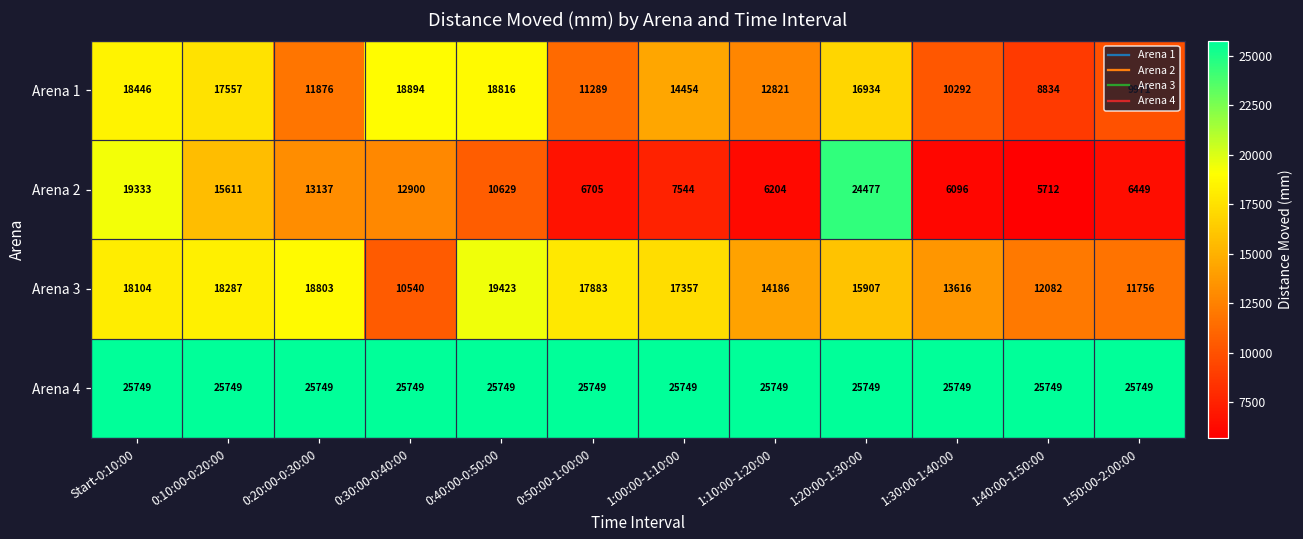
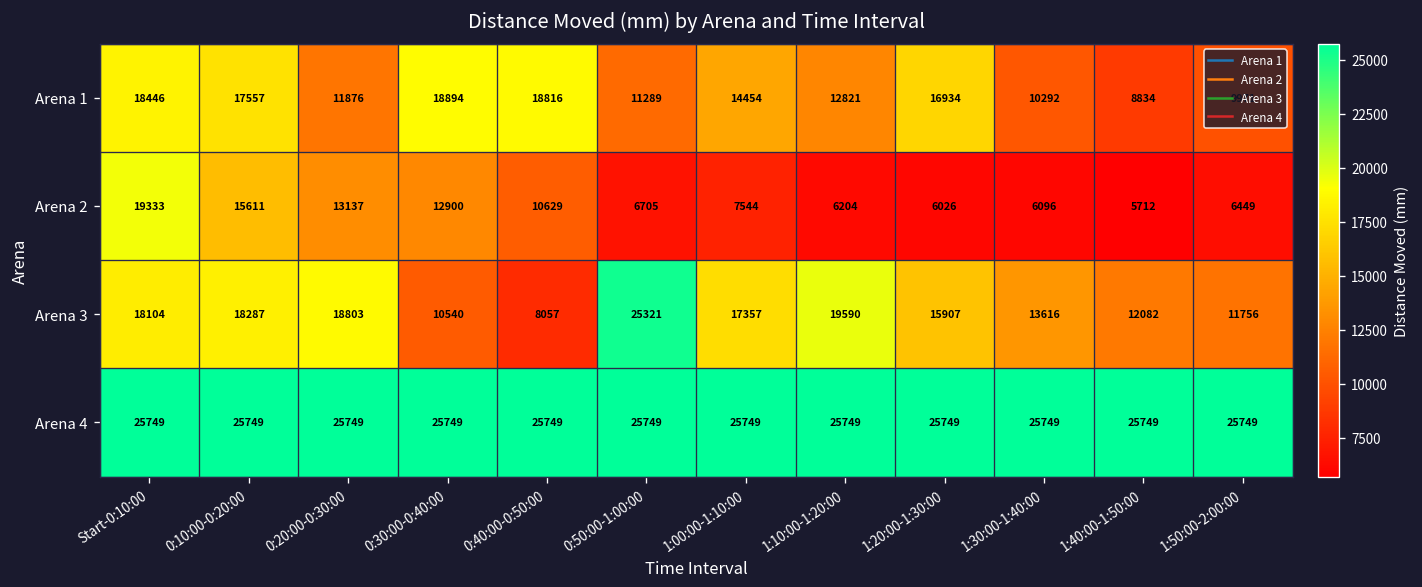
Arena 2, 1:20:00-1:30:00: 24477 -> 6026
Arena 3, 0:40:00-0:50:00: 19423 -> 8057
Arena 3, 0:50:00-1:00:00: 17883 -> 25321
Arena 3, 1:10:00-1:20:00: 14186 -> 19590
